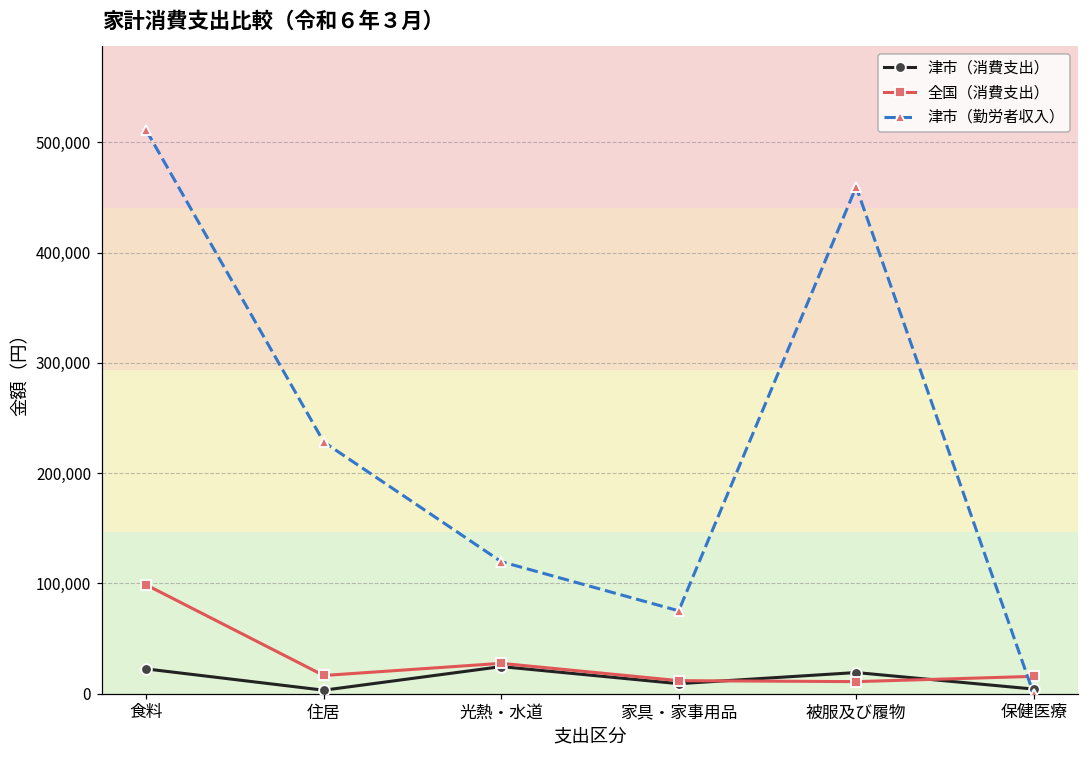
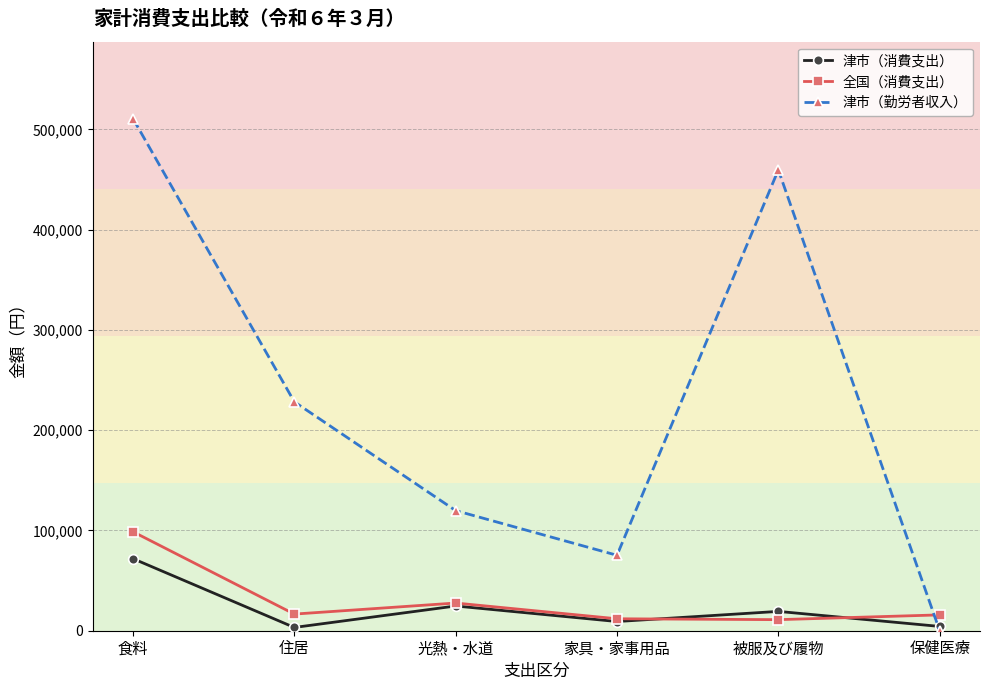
津市（消費支出）, 食料: 23,000 -> 72,000
